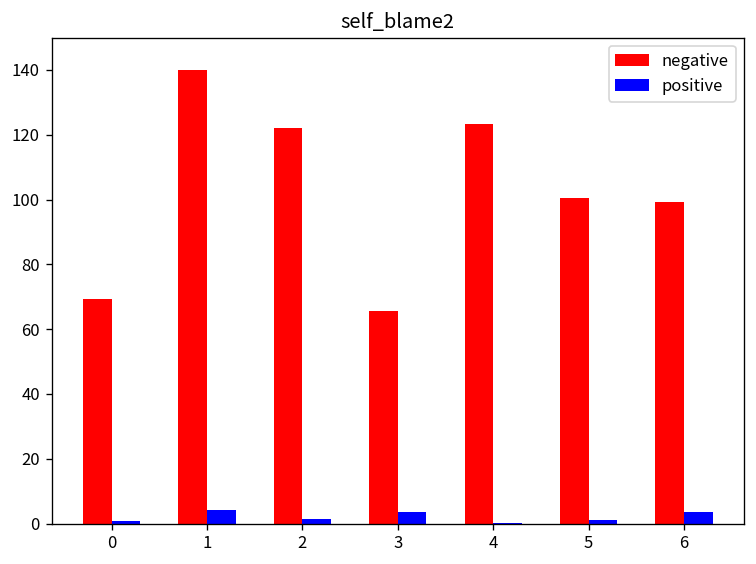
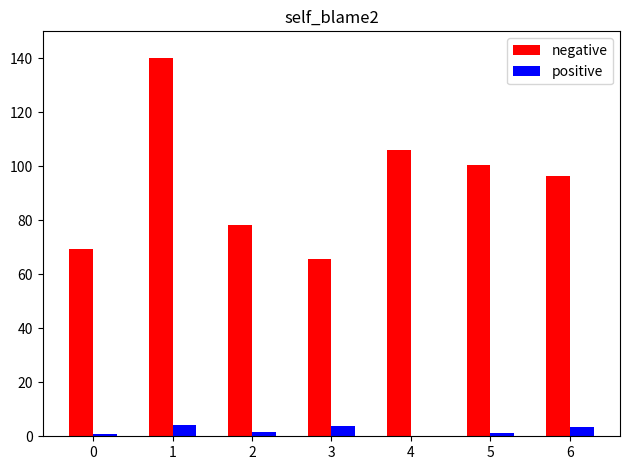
negative, 2: 122 -> 78
negative, 4: 123 -> 106
negative, 6: 99 -> 96
